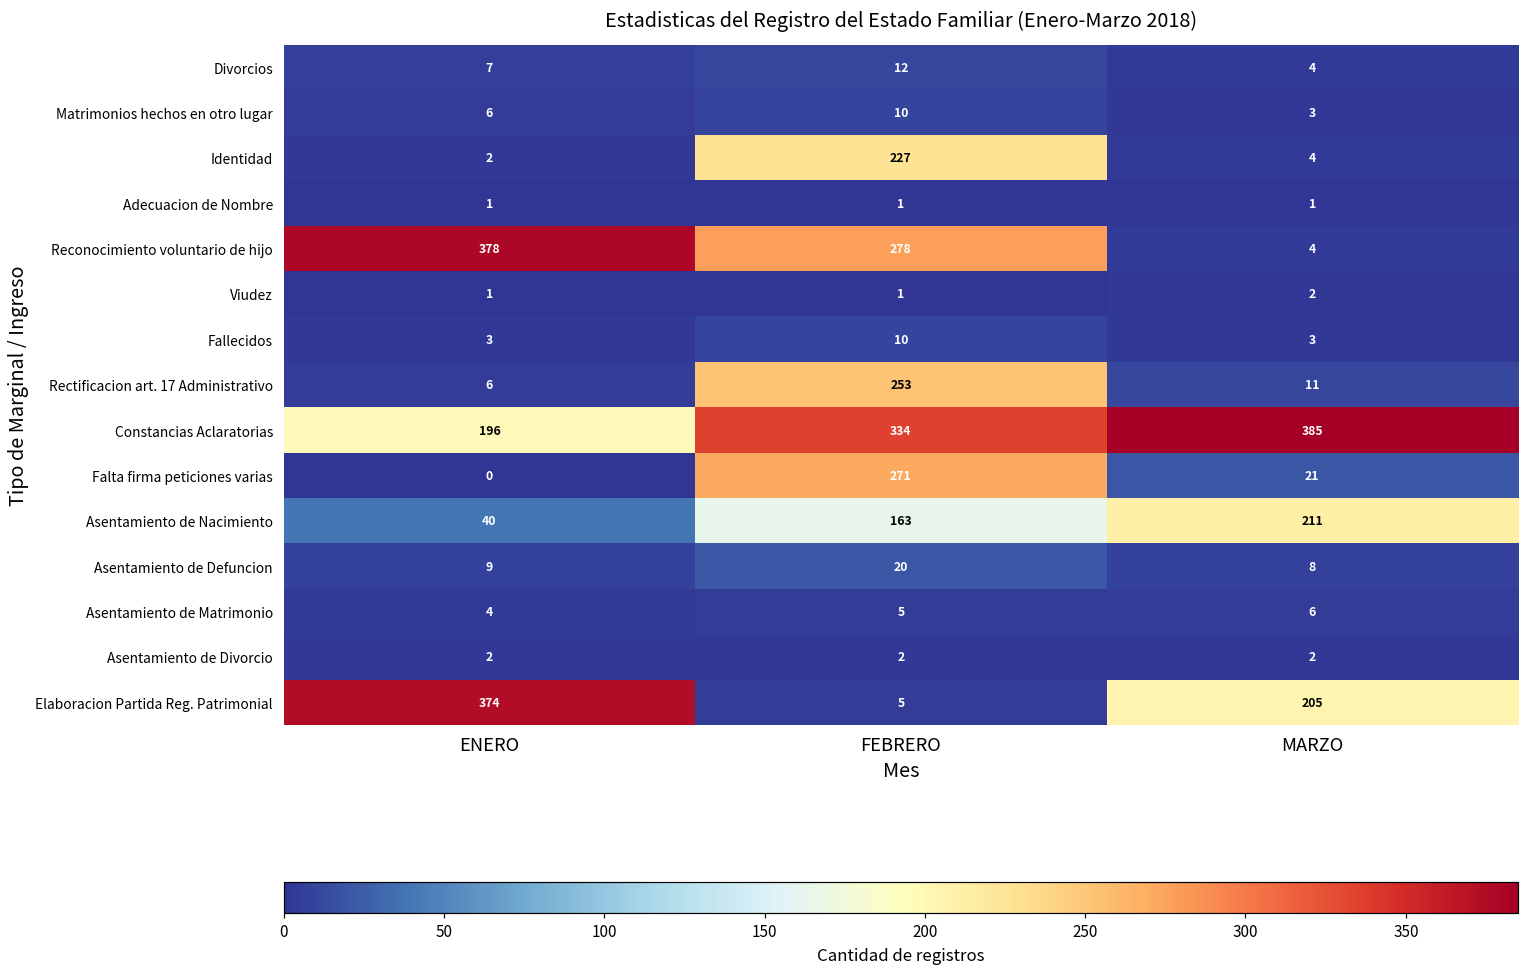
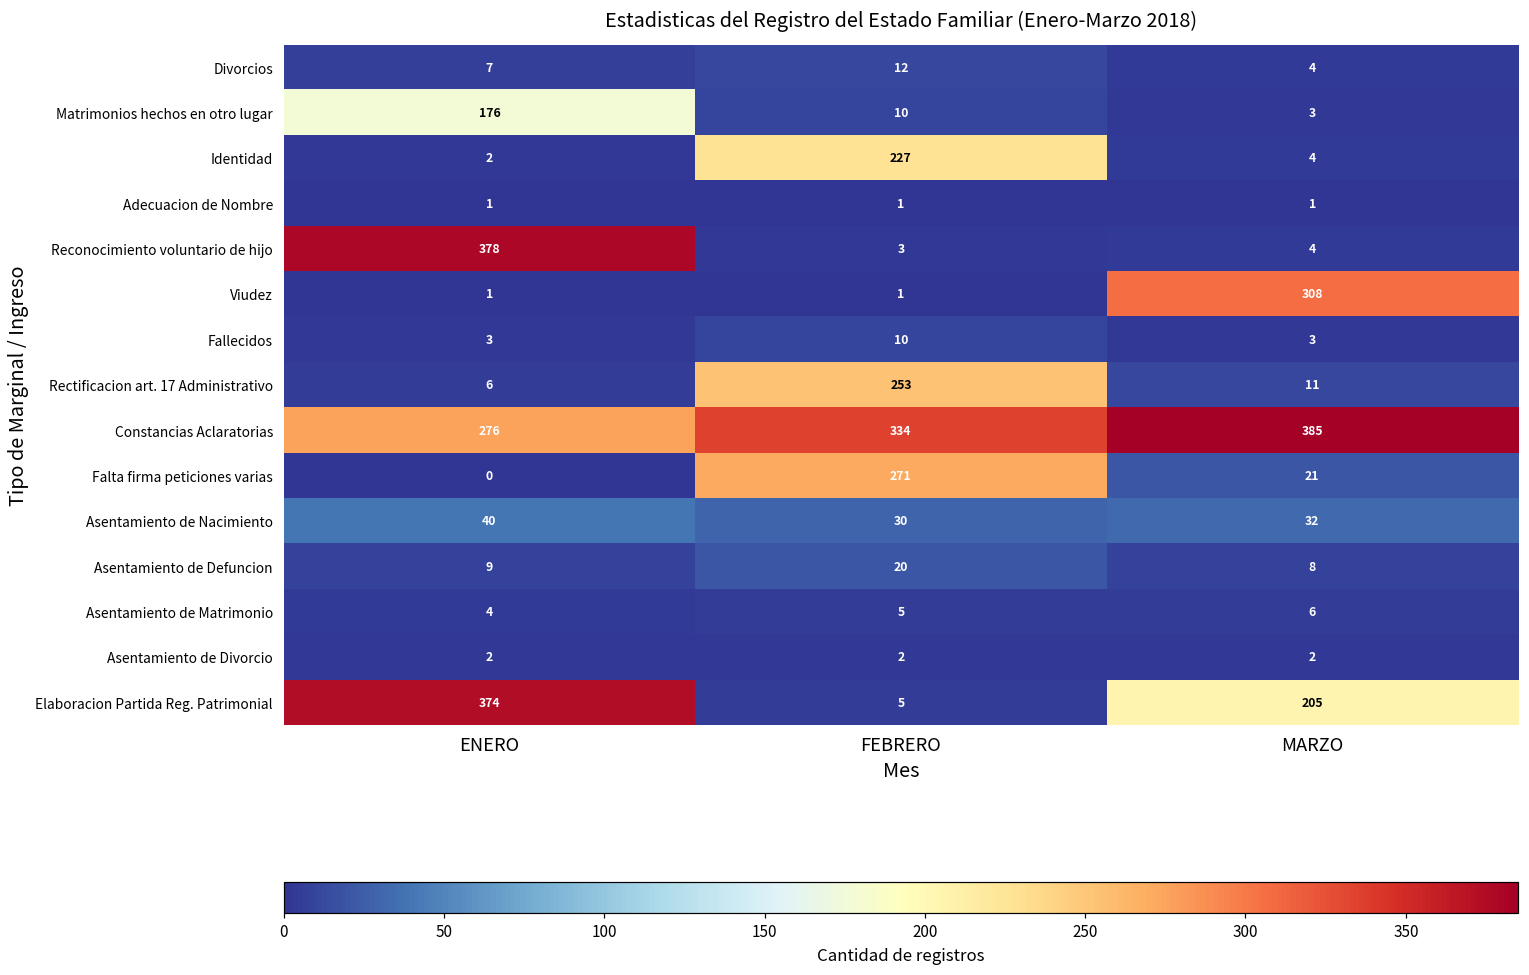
Matrimonios hechos en otro lugar, ENERO: 6 -> 176
Reconocimiento voluntario de hijo, FEBRERO: 278 -> 3
Viudez, MARZO: 2 -> 308
Constancias Aclaratorias, ENERO: 196 -> 276
Asentamiento de Nacimiento, FEBRERO: 163 -> 30
Asentamiento de Nacimiento, MARZO: 211 -> 32
